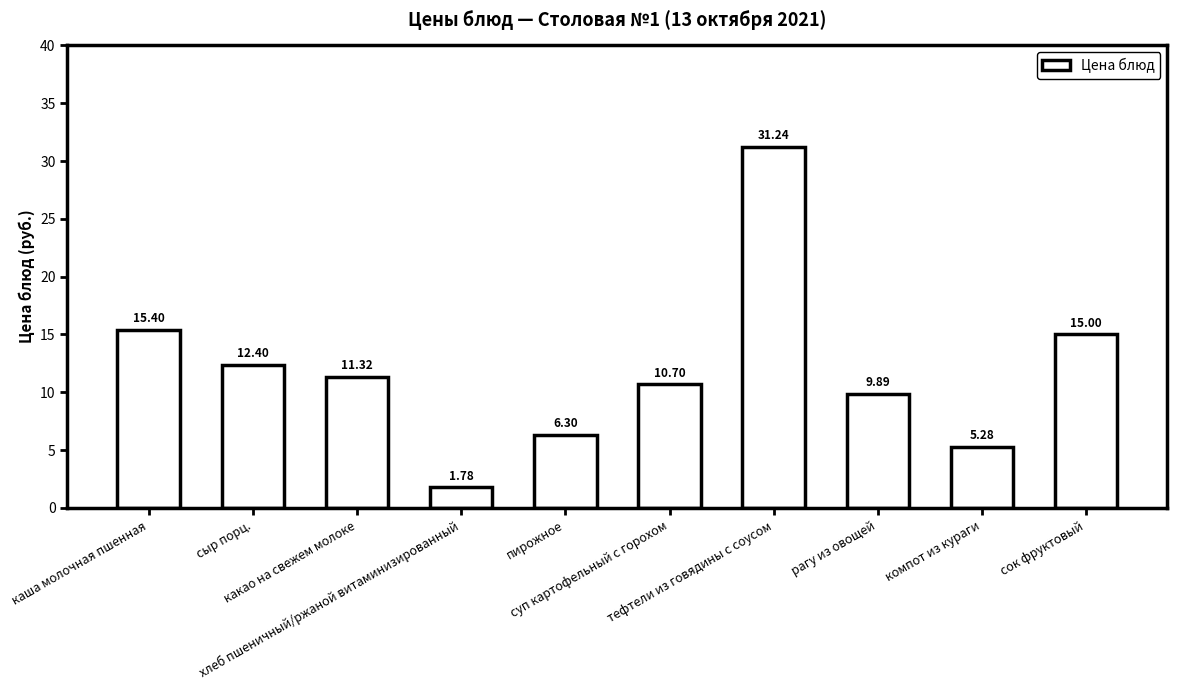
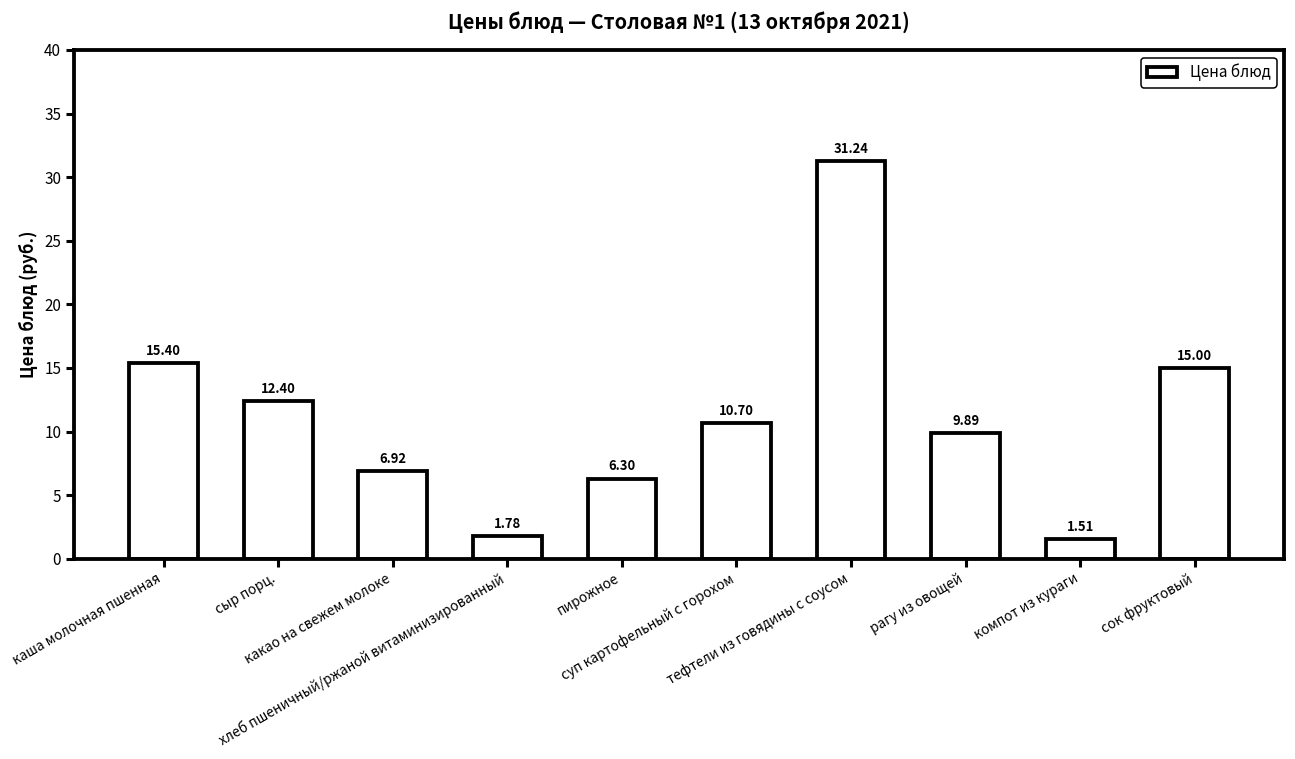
какао на свежем молоке: 11.32 -> 6.92
компот из кураги: 5.28 -> 1.51
